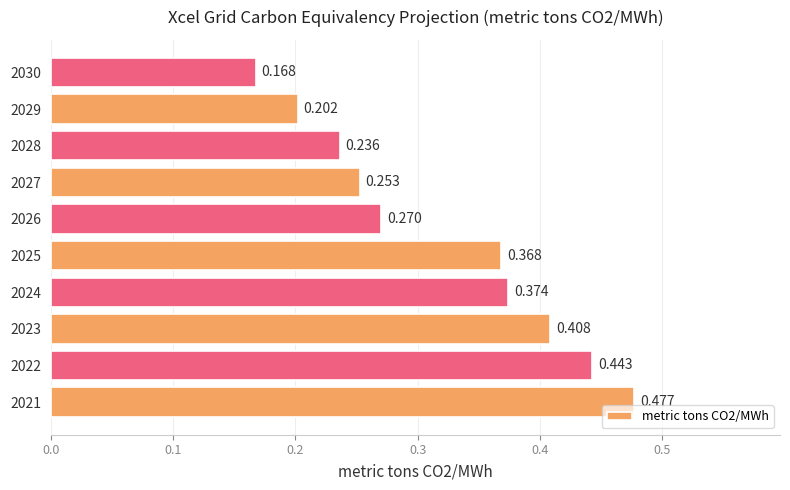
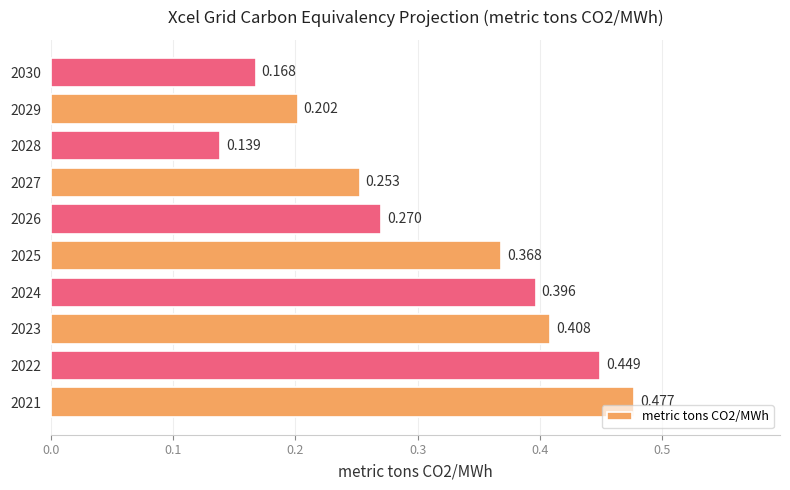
2028: 0.236 -> 0.139
2024: 0.374 -> 0.396
2022: 0.443 -> 0.449
